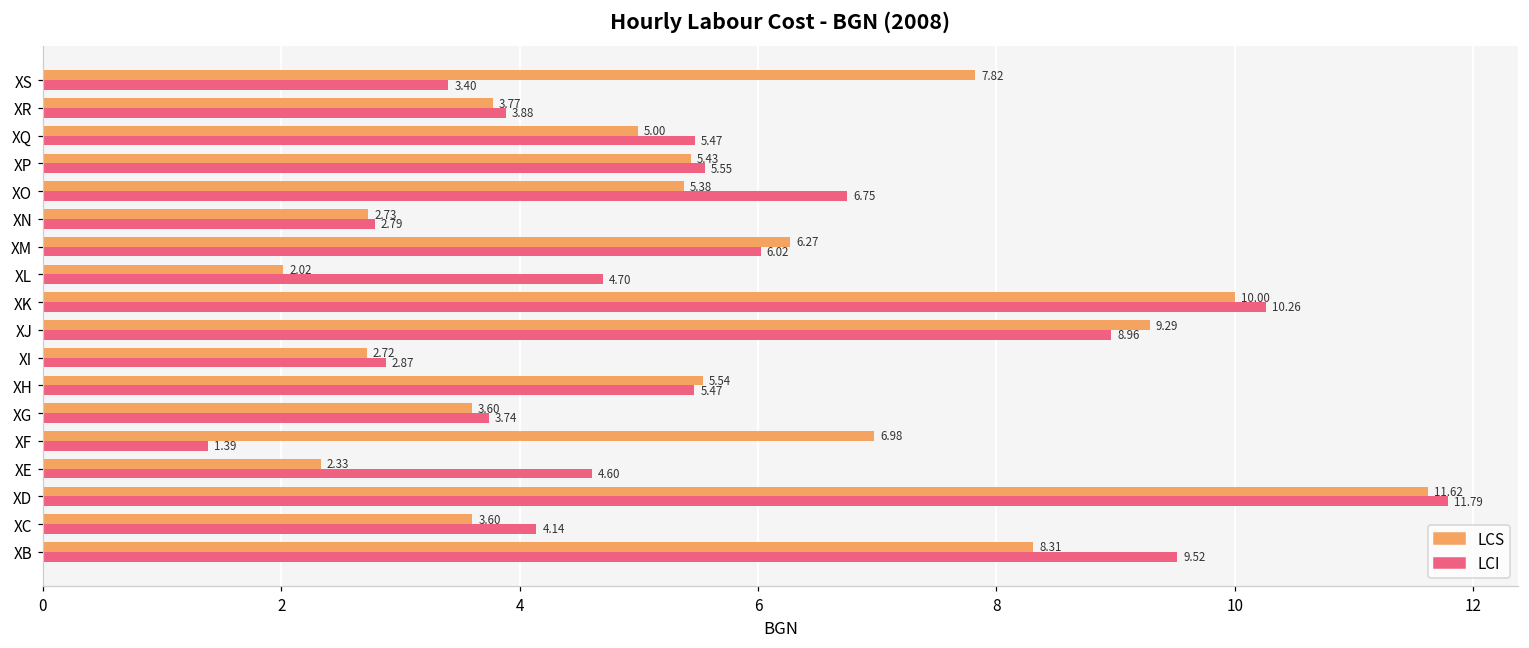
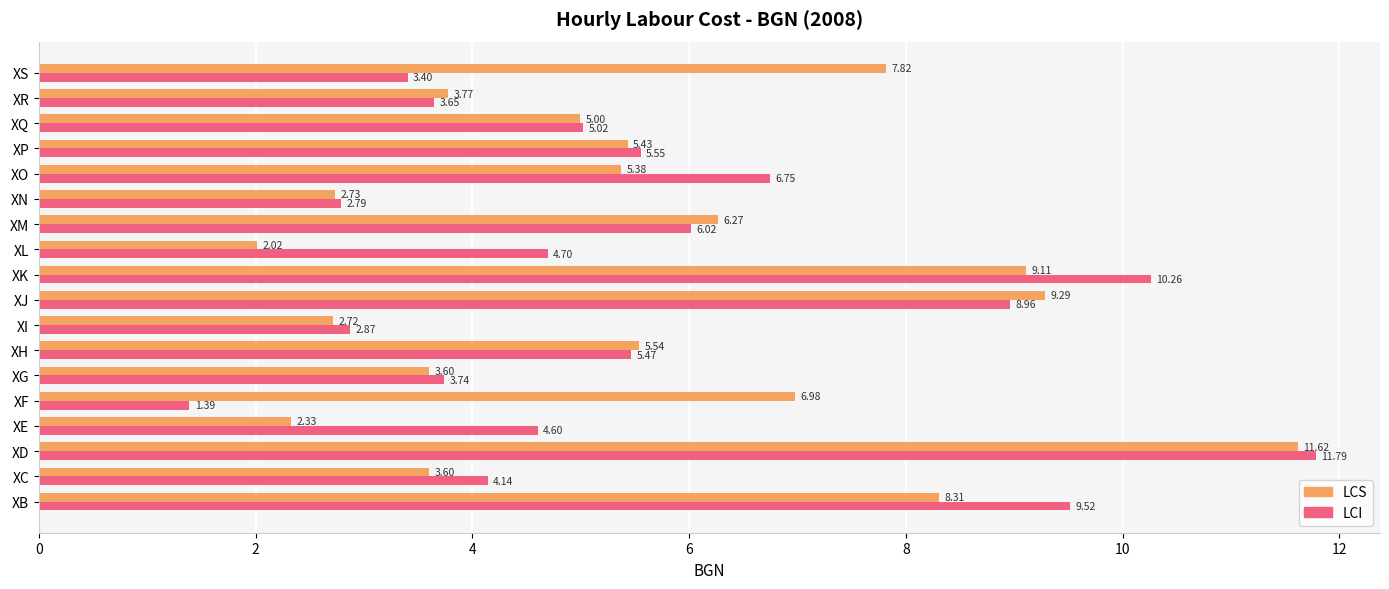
LCI, XR: 3.88 -> 3.65
LCI, XQ: 5.47 -> 5.02
LCS, XK: 10.00 -> 9.11
